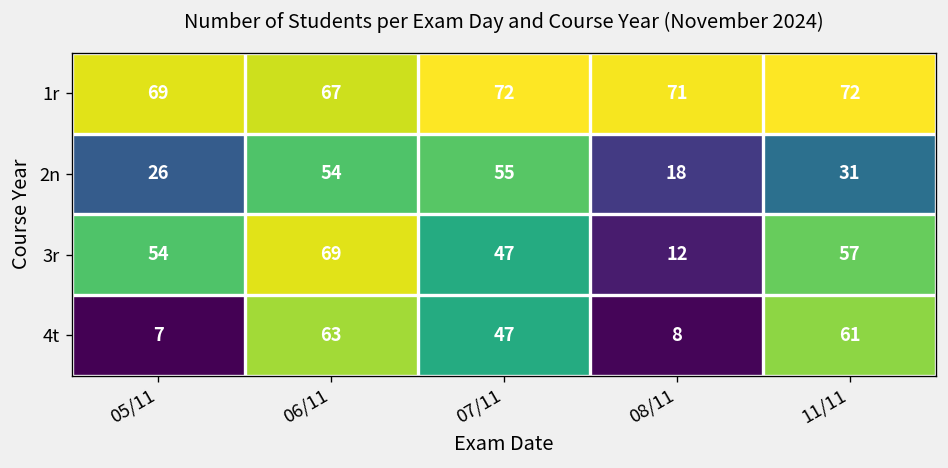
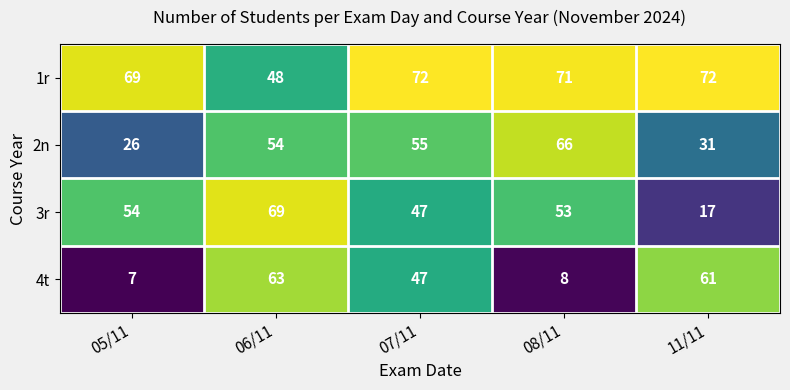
1r, 06/11: 67 -> 48
2n, 08/11: 18 -> 66
3r, 08/11: 12 -> 53
3r, 11/11: 57 -> 17
